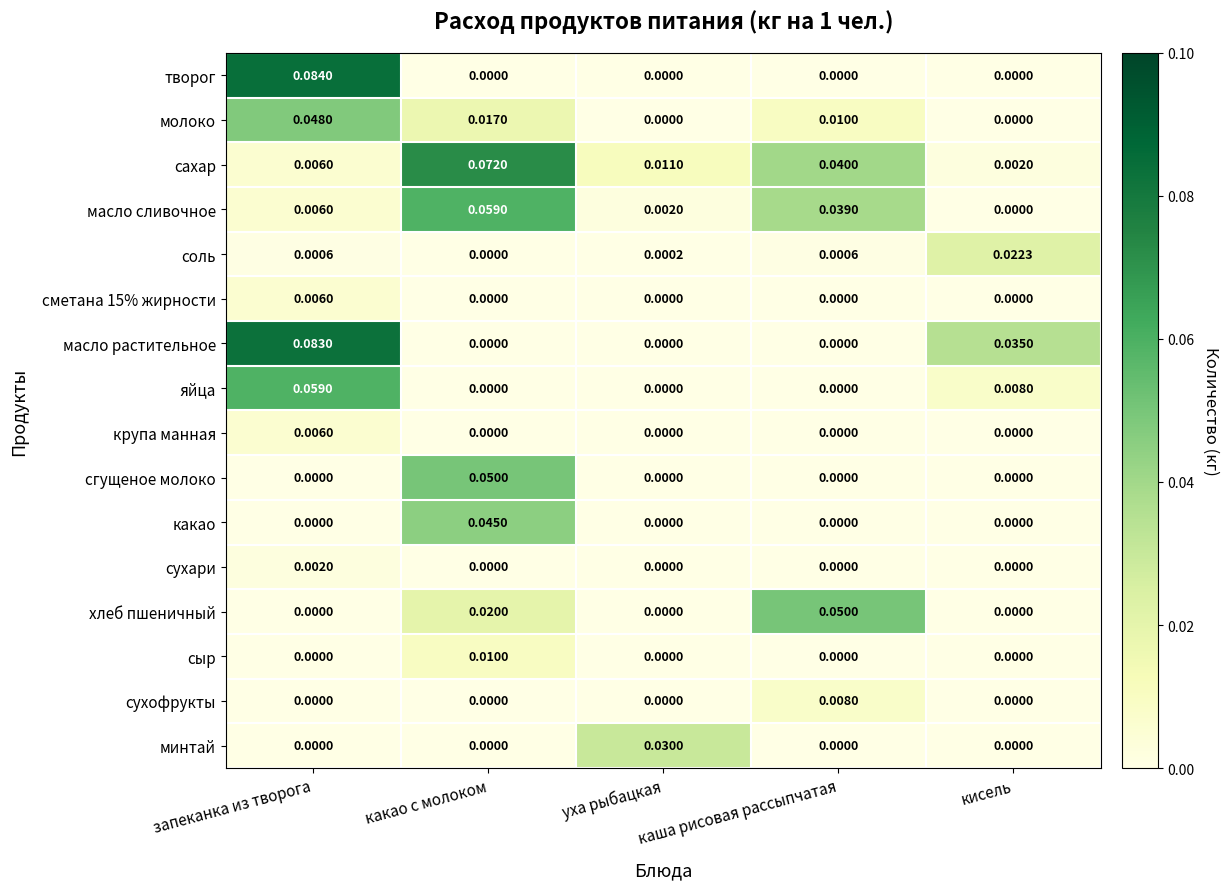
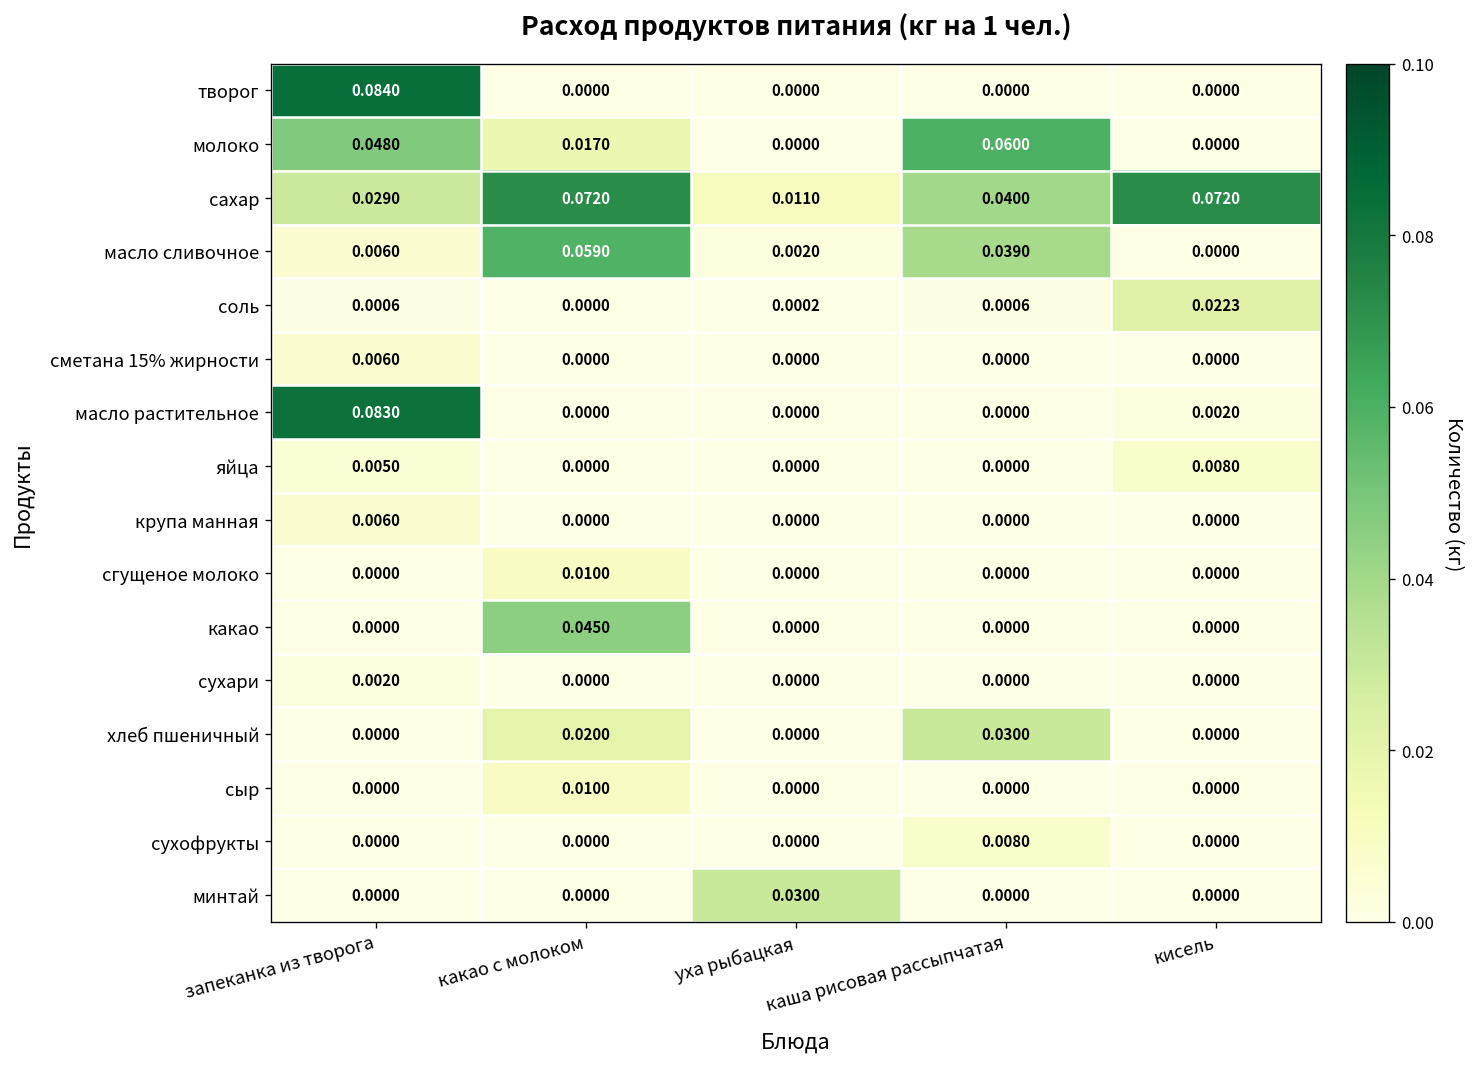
молоко, каша рисовая рассыпчатая: 0.0100 -> 0.0600
сахар, запеканка из творога: 0.0060 -> 0.0290
сахар, кисель: 0.0020 -> 0.0720
масло растительное, кисель: 0.0350 -> 0.0020
яйца, запеканка из творога: 0.0590 -> 0.0050
сгущеное молоко, какао с молоком: 0.0500 -> 0.0100
хлеб пшеничный, каша рисовая рассыпчатая: 0.0500 -> 0.0300
